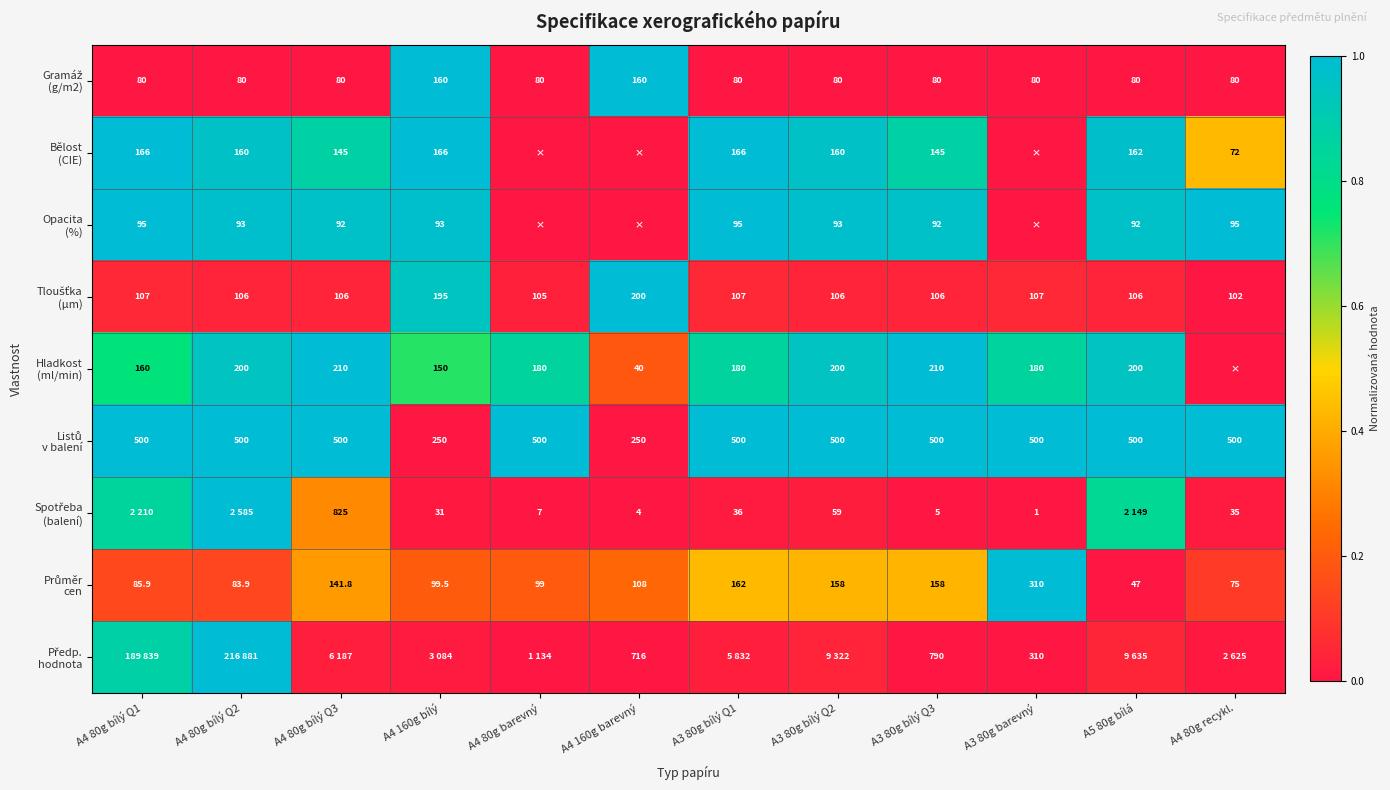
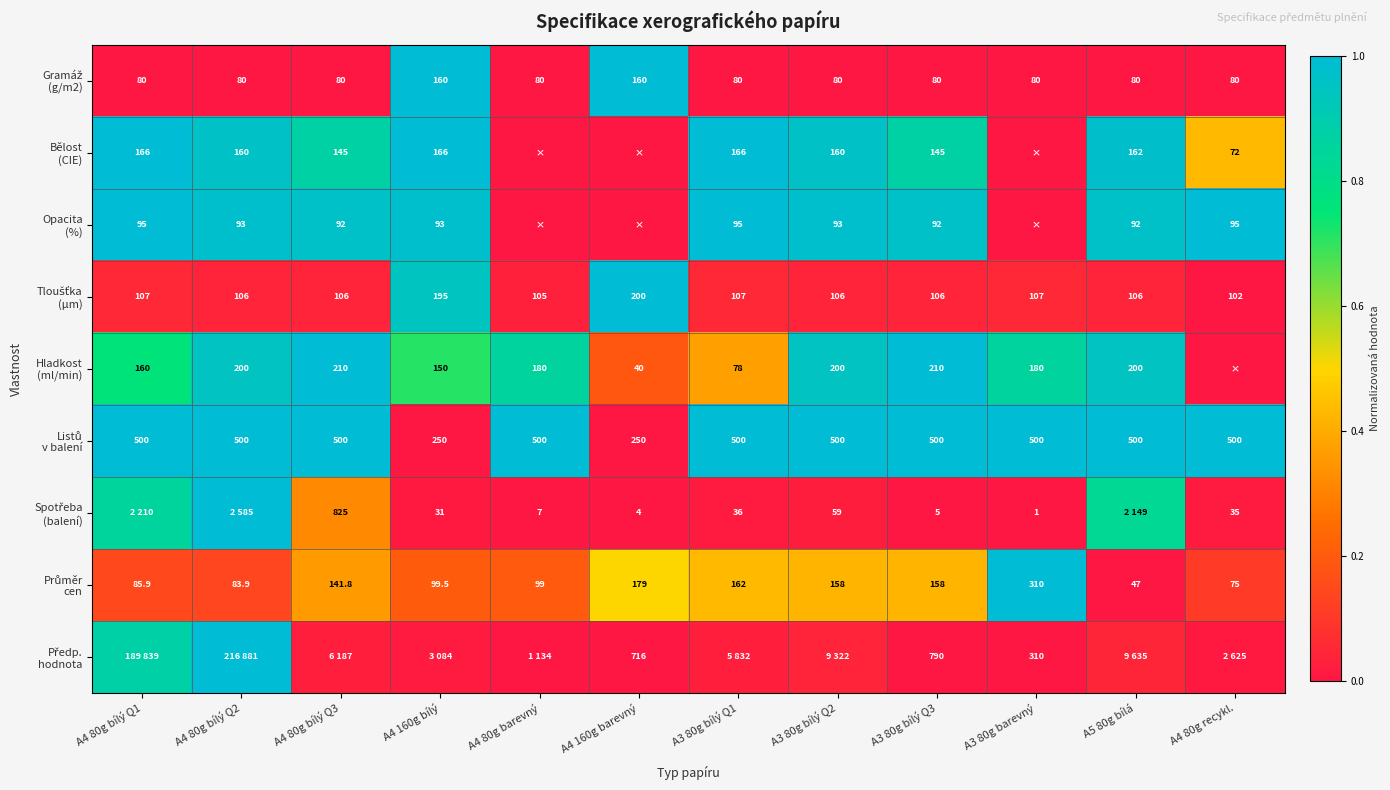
Hladkost (ml/min), A3 80g bílý Q1: 180 -> 78
Průměr cen, A4 160g barevný: 108 -> 179
